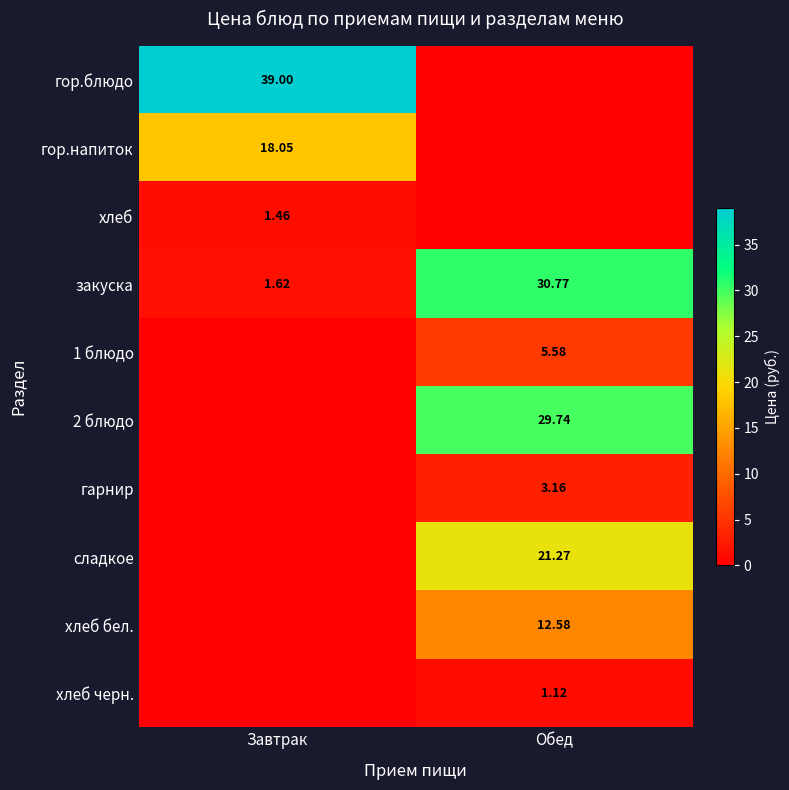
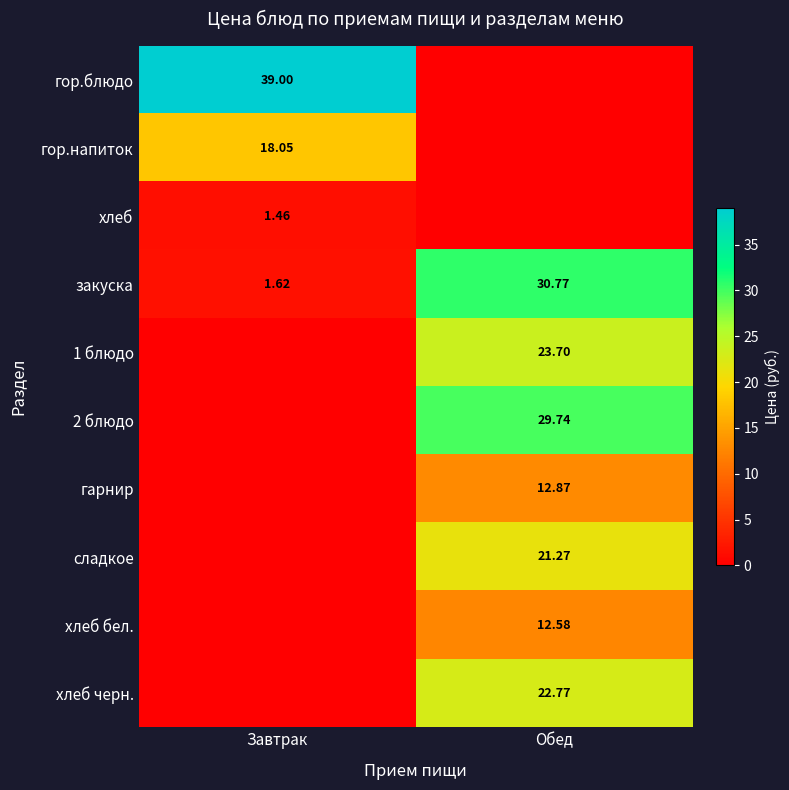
1 блюдо, Обед: 5.58 -> 23.70
гарнир, Обед: 3.16 -> 12.87
хлеб черн., Обед: 1.12 -> 22.77
